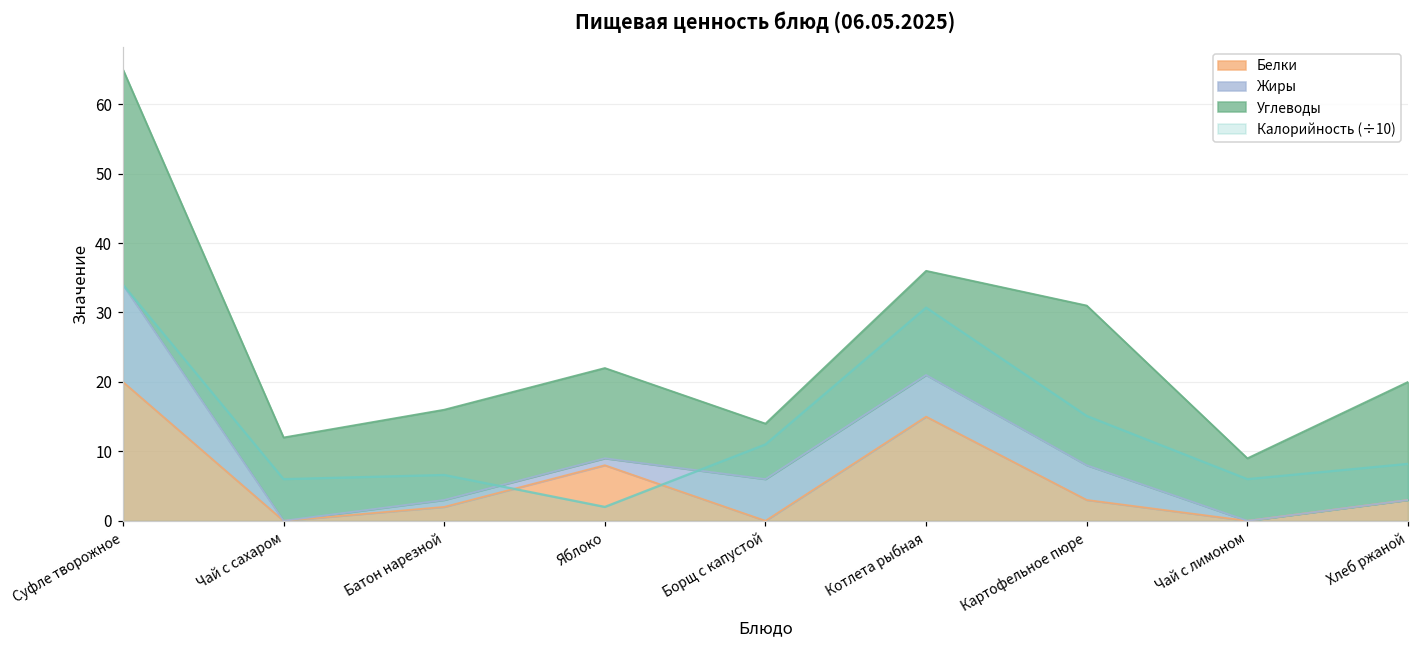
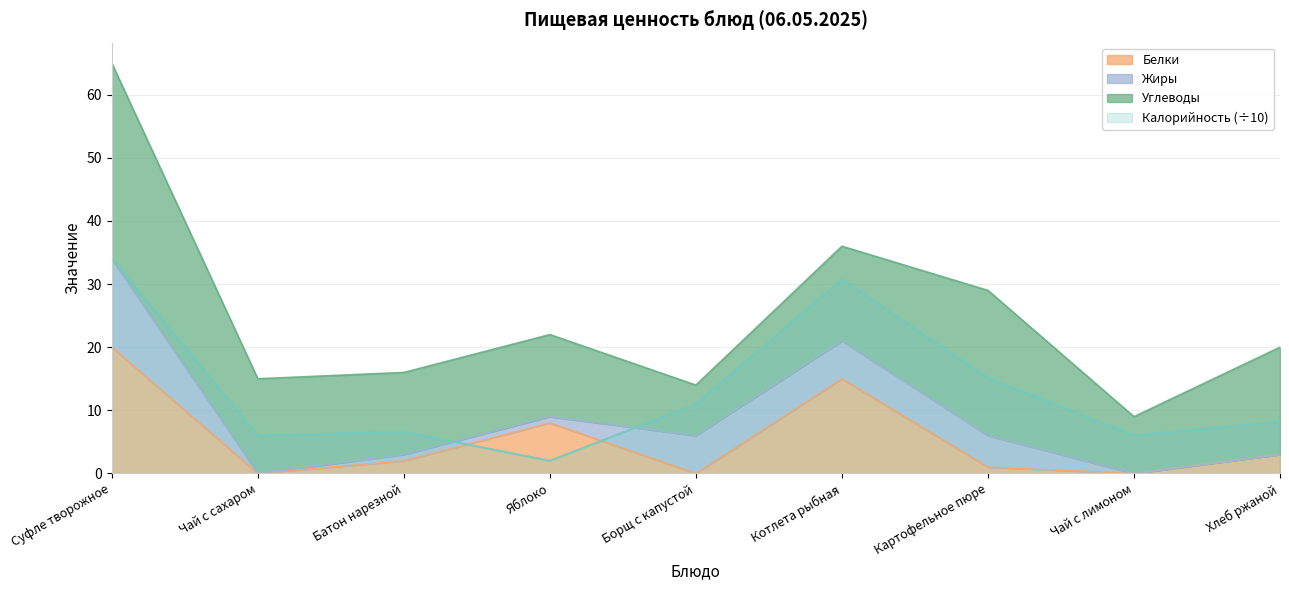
Углеводы, Чай с сахаром: 12 -> 15
Белки, Картофельное пюре: 3 -> 1
